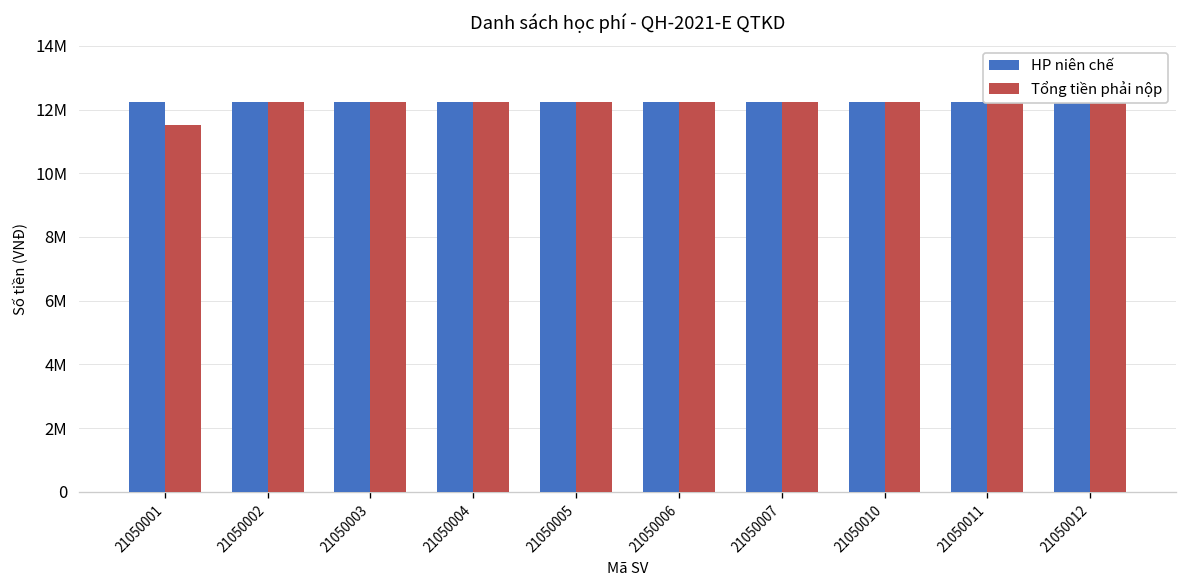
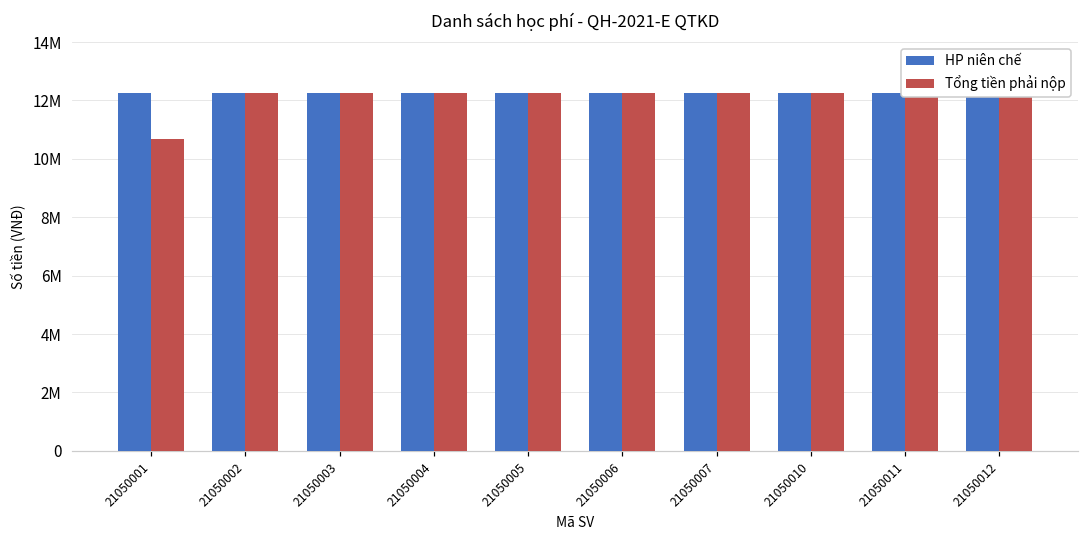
Tổng tiền phải nộp, 21050001: 11500000 -> 10700000
